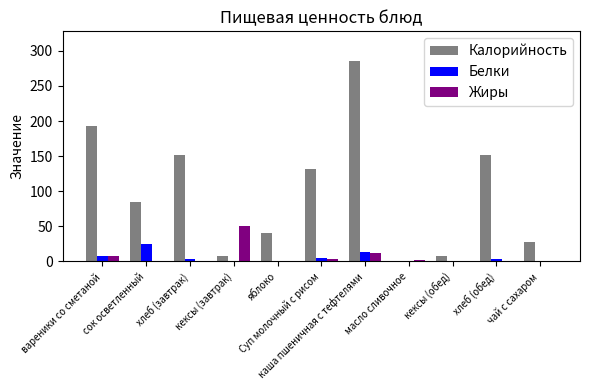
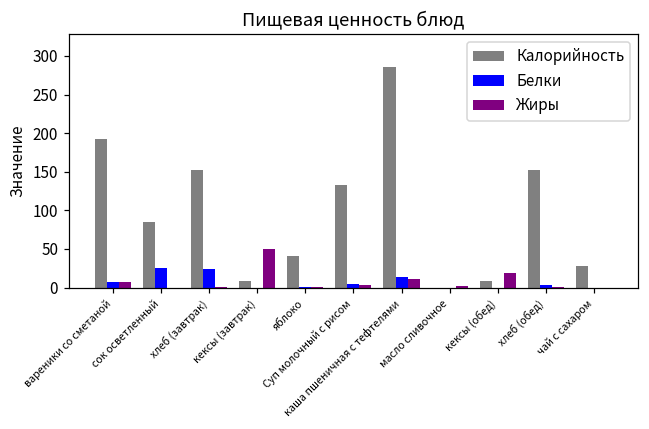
Белки, хлеб (завтрак): 0 -> 20
Жиры, кексы (обед): 0 -> 20
